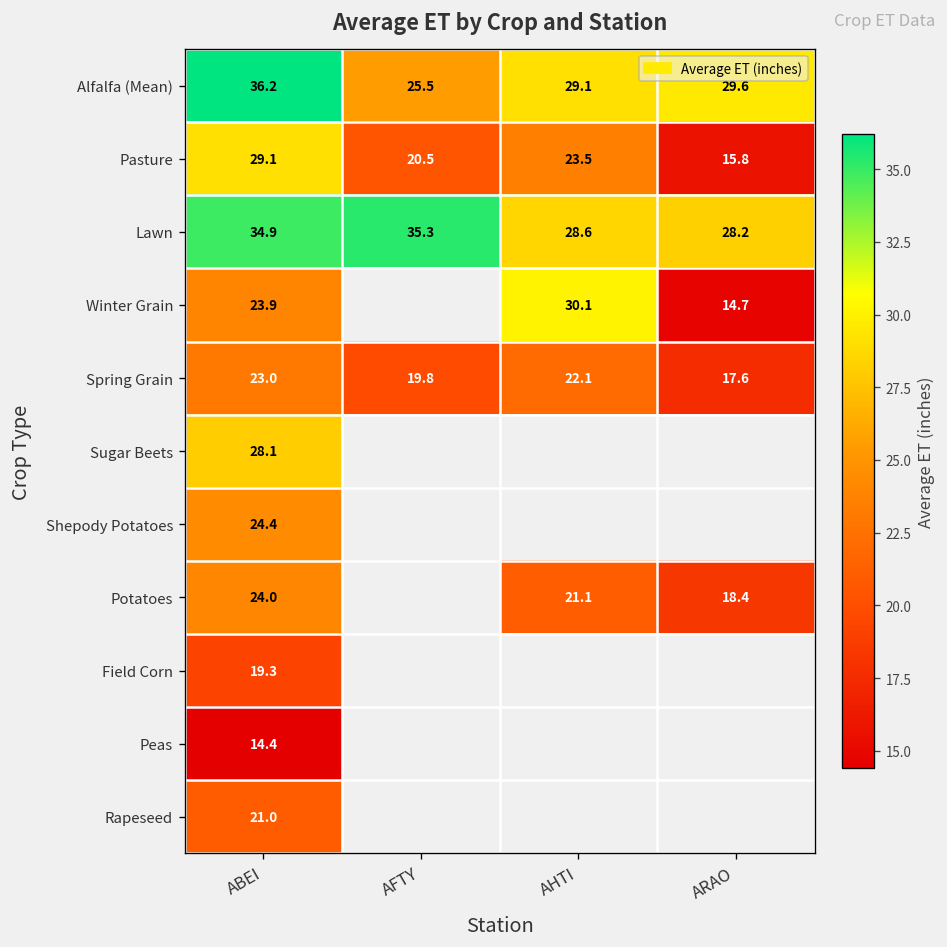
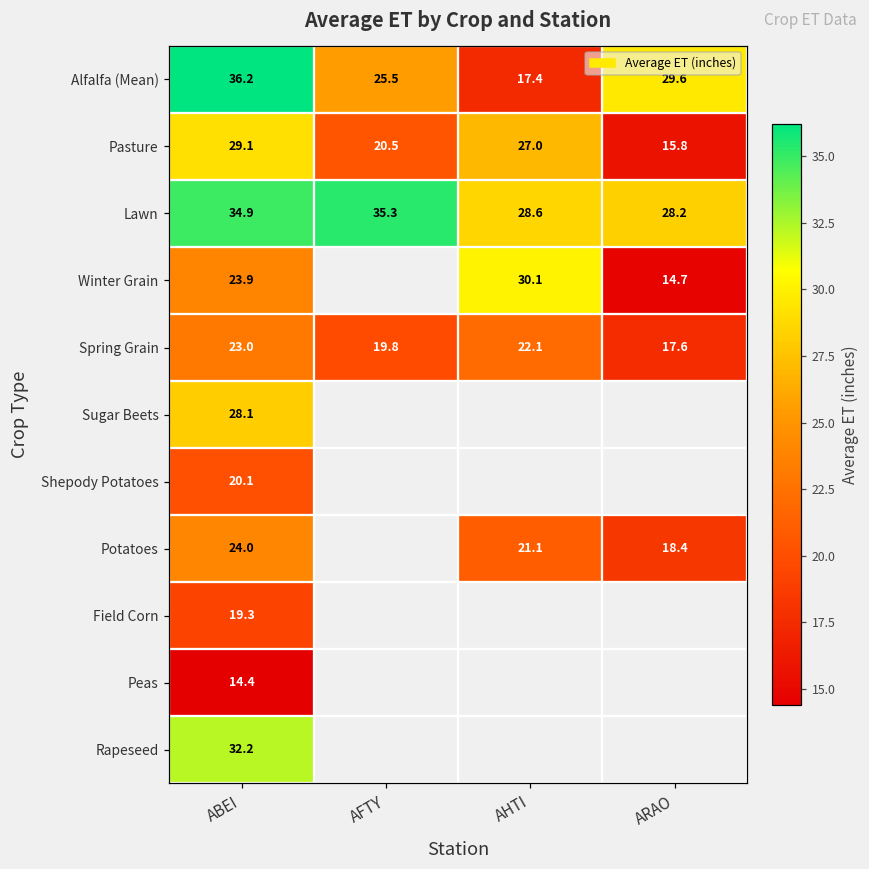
Alfalfa (Mean), AHTI: 29.1 -> 17.4
Pasture, AHTI: 23.5 -> 27.0
Shepody Potatoes, ABEI: 24.4 -> 20.1
Rapeseed, ABEI: 21.0 -> 32.2
